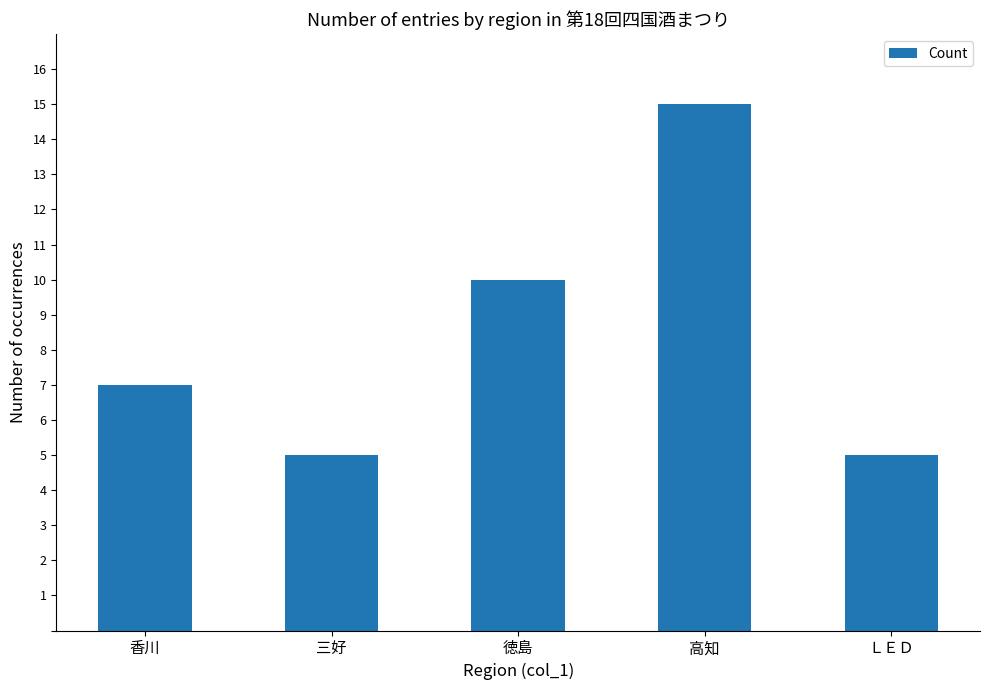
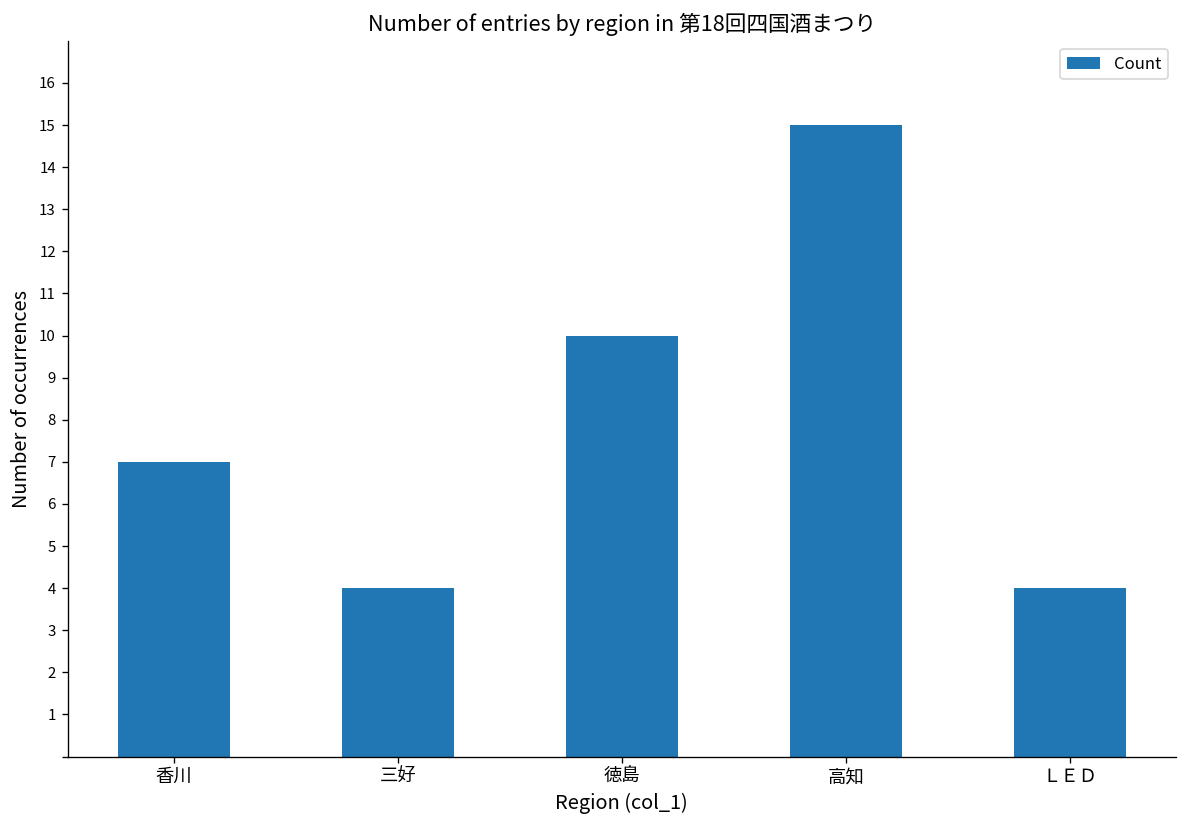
三好: 5 -> 4
ＬＥＤ: 5 -> 4
